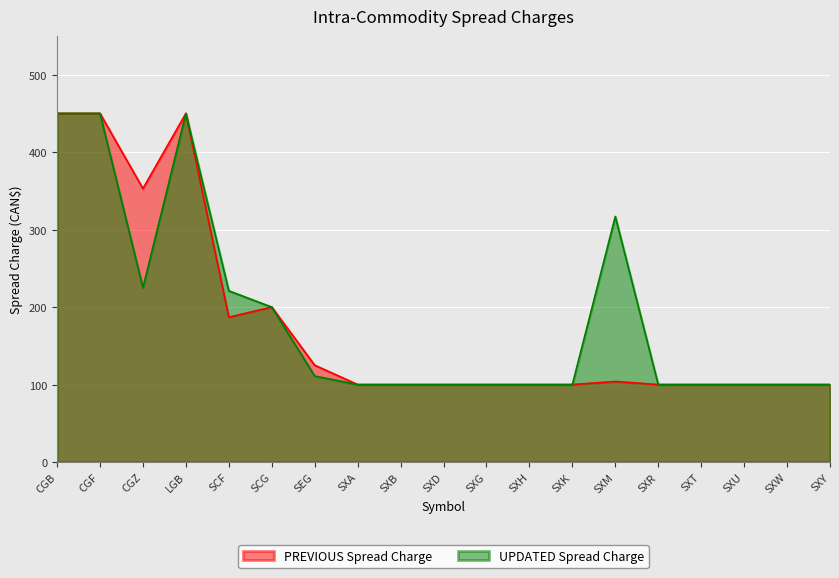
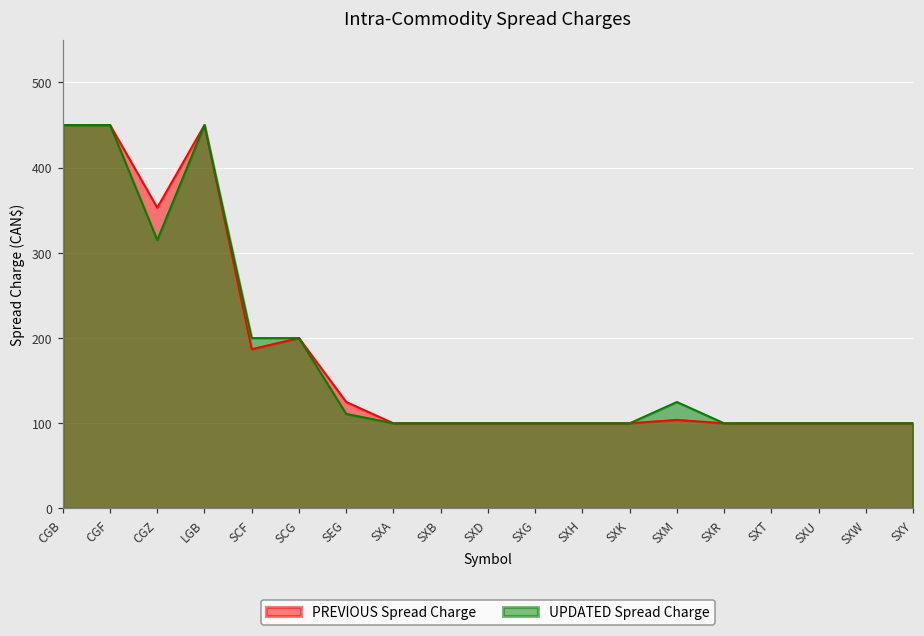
UPDATED Spread Charge, CGZ: 230 -> 320
UPDATED Spread Charge, SCF: 220 -> 200
UPDATED Spread Charge, SXM: 320 -> 130
